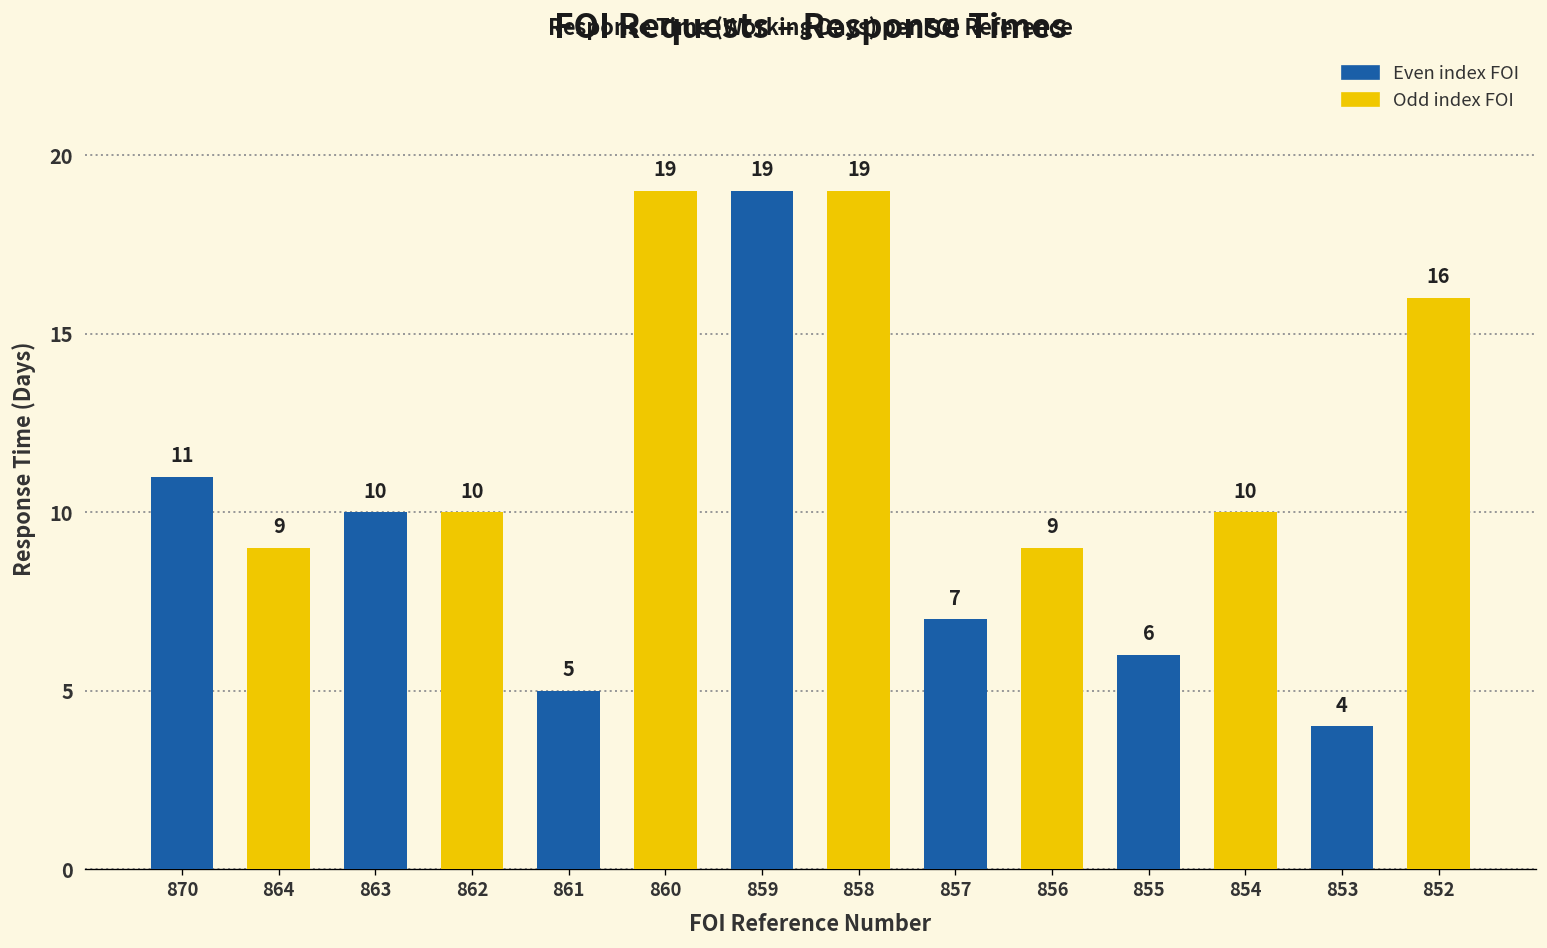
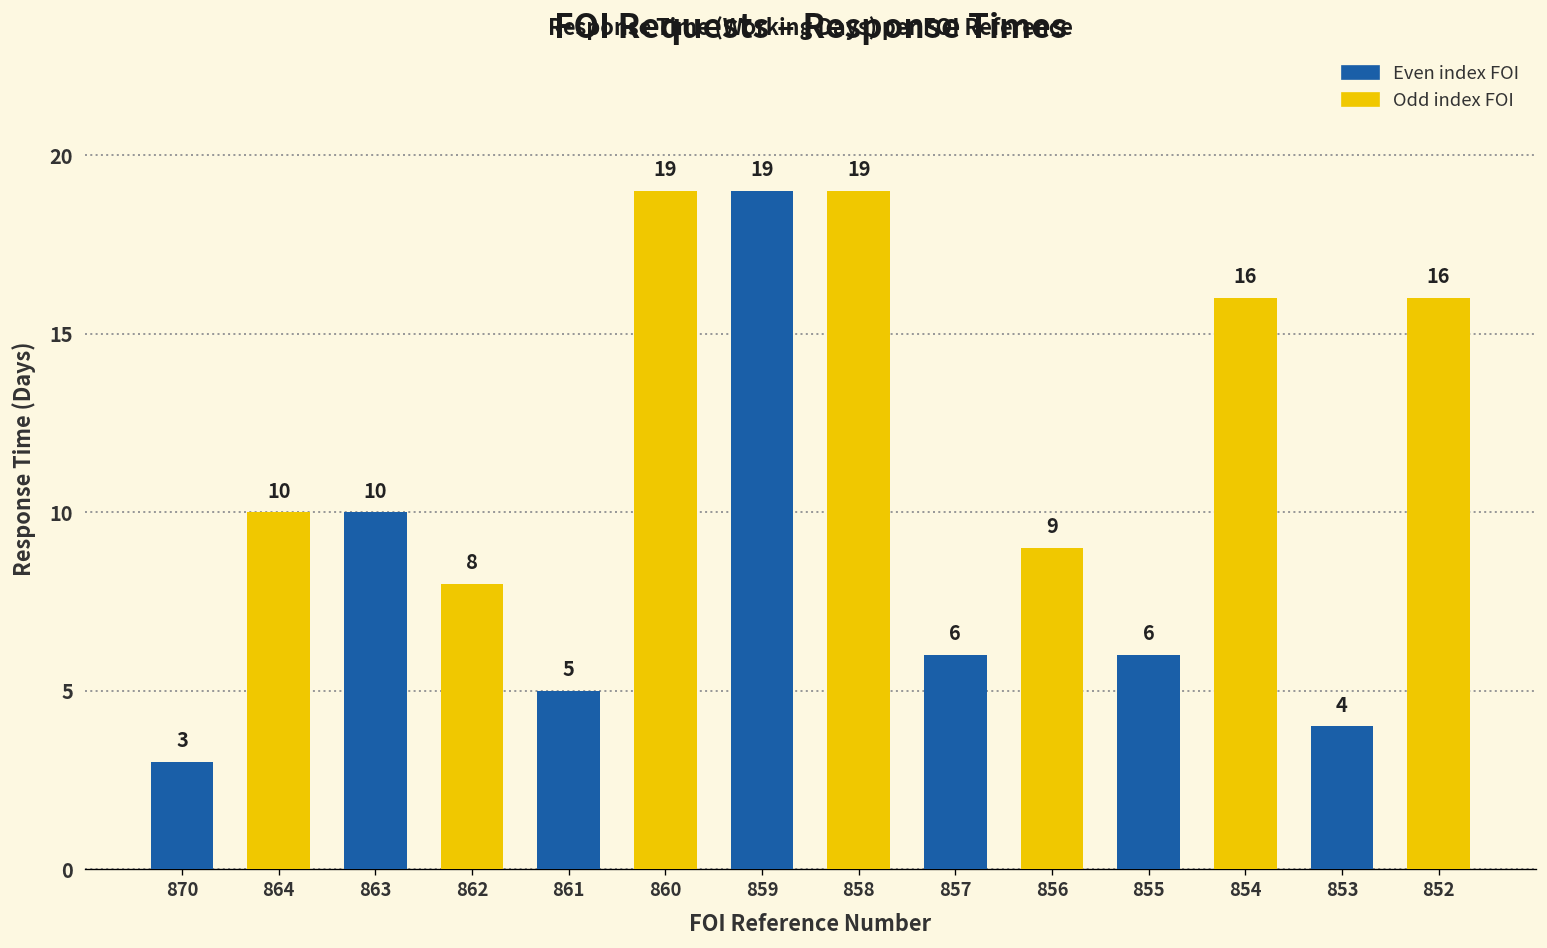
870: 11 -> 3
864: 9 -> 10
862: 10 -> 8
857: 7 -> 6
854: 10 -> 16
